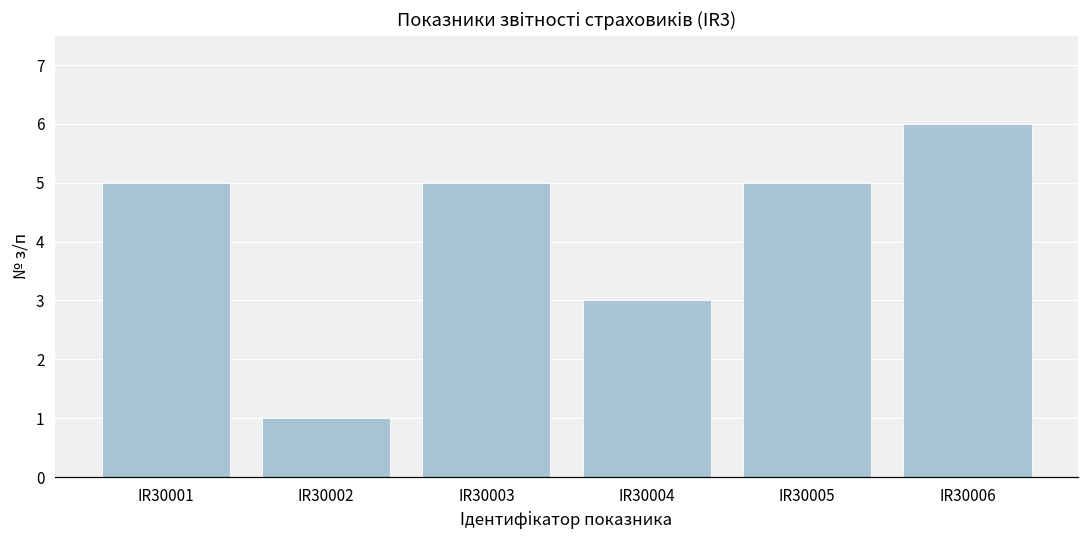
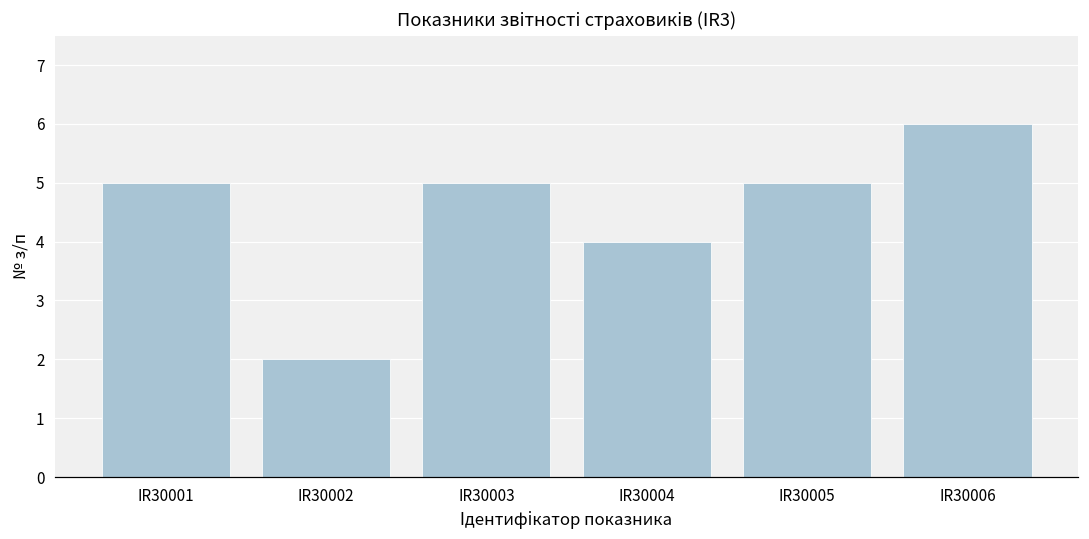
IR30002: 1 -> 2
IR30004: 3 -> 4
